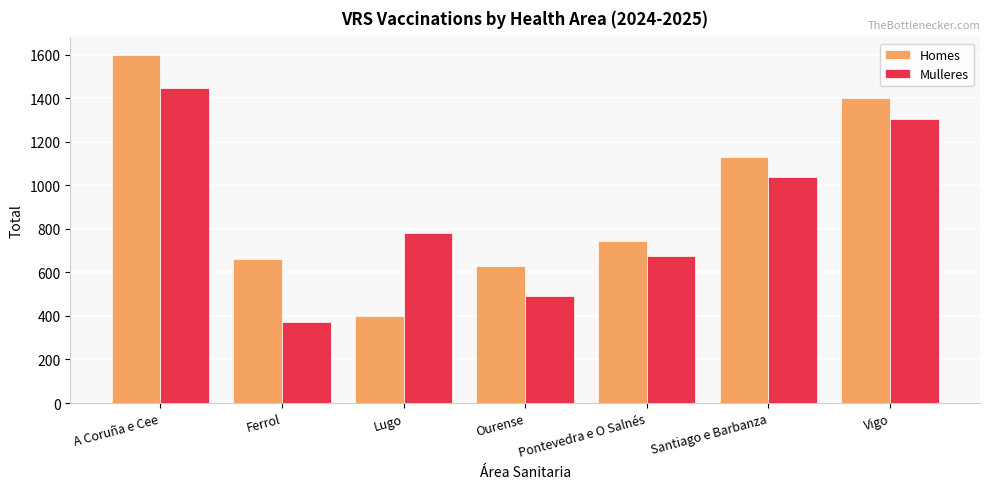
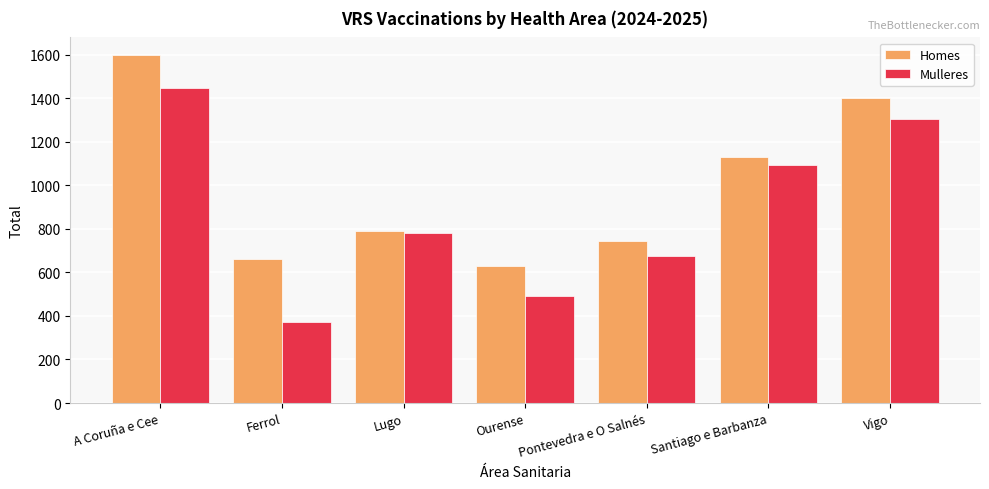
Homes, Lugo: 400 -> 790
Mulleres, Santiago e Barbanza: 1040 -> 1090
